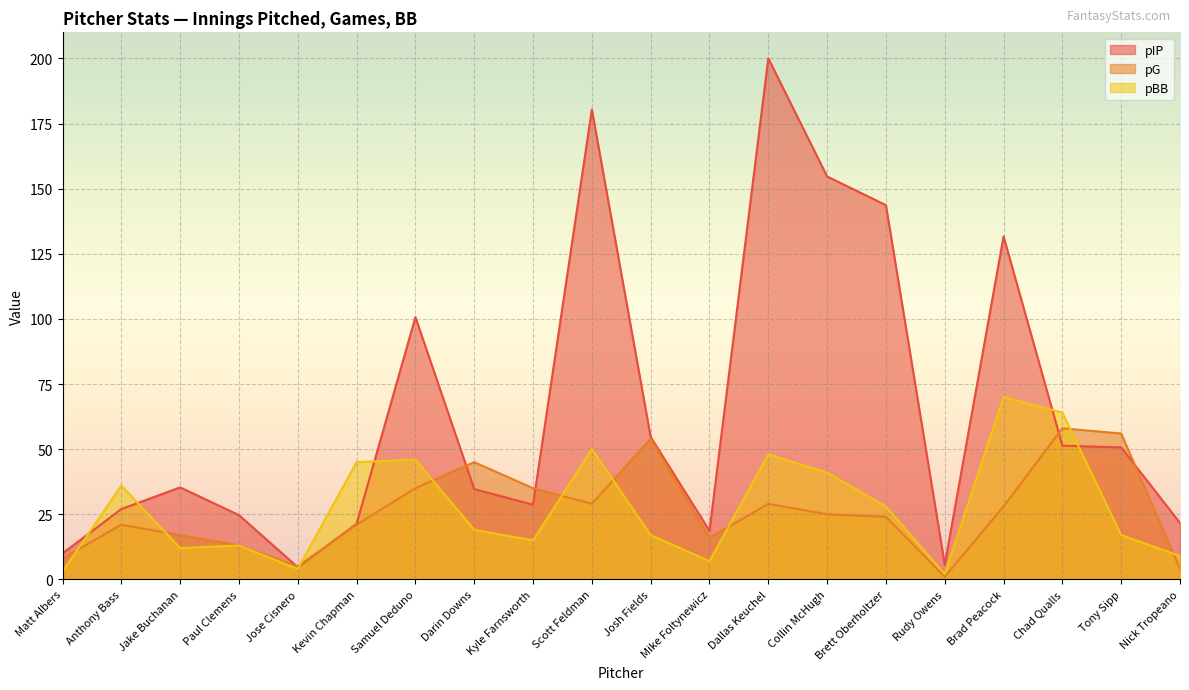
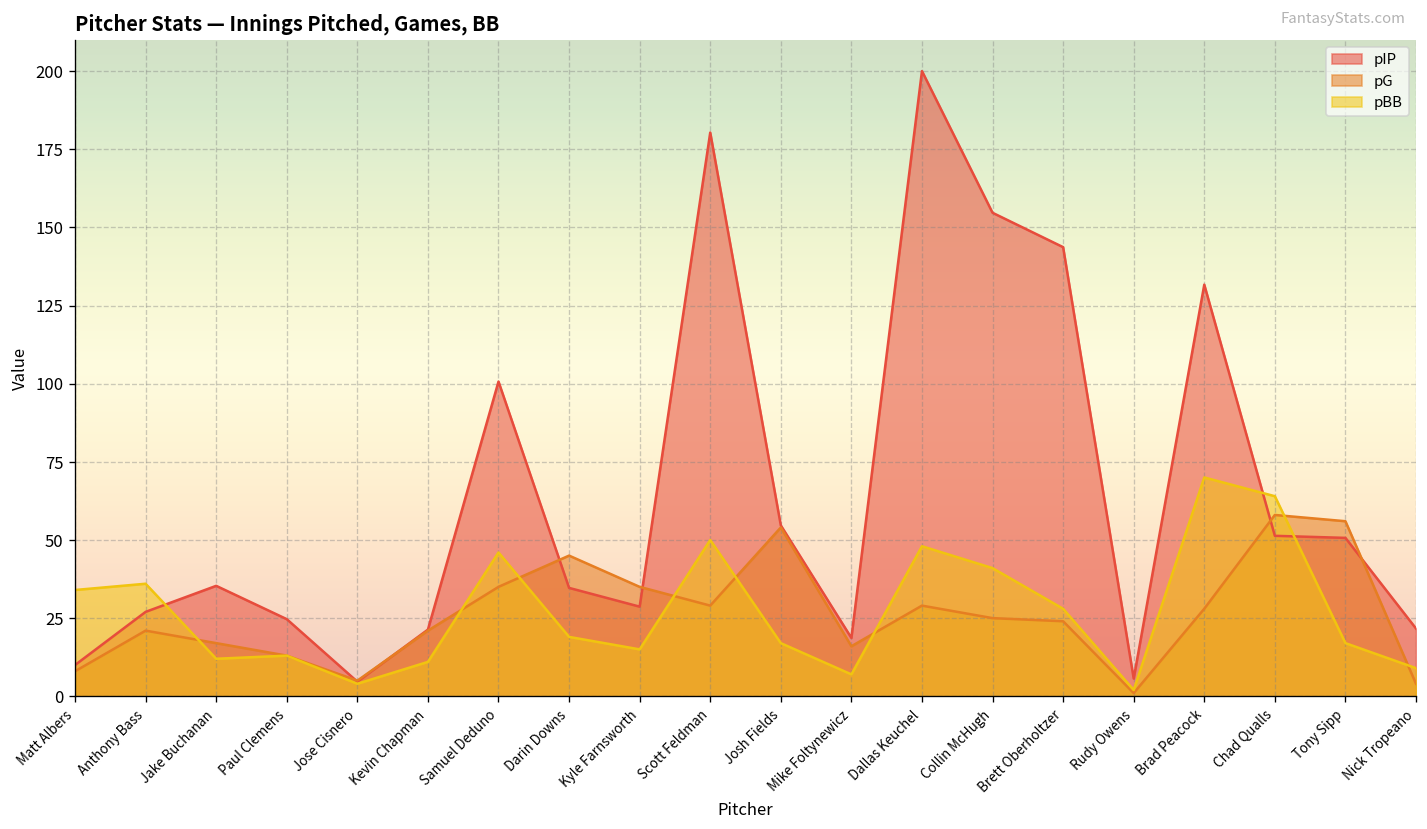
pBB, Matt Albers: 3 -> 34
pBB, Kevin Chapman: 45 -> 11
